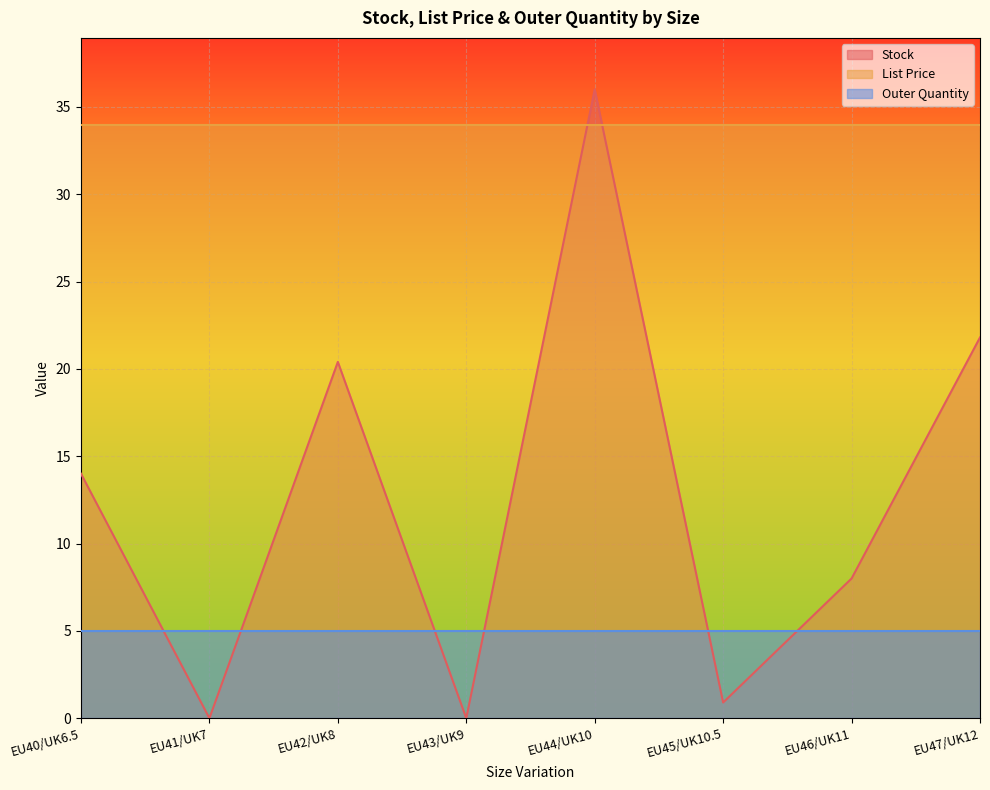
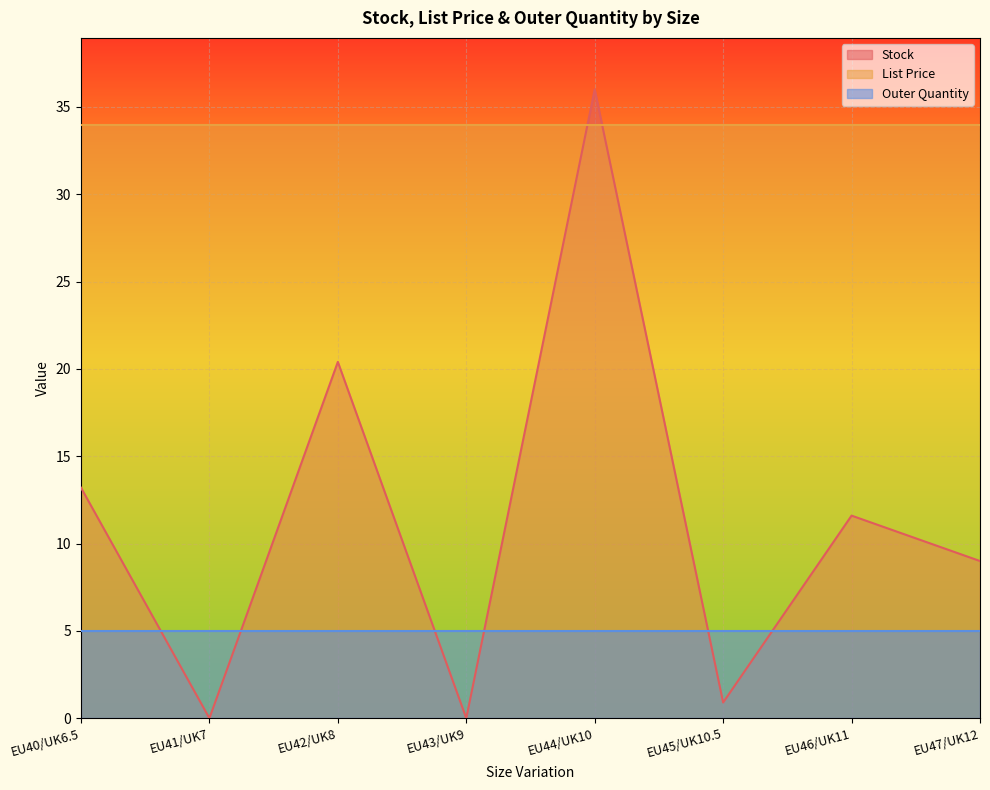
Stock, EU40/UK6.5: 14.0 -> 13.2
Stock, EU46/UK11: 8.0 -> 11.6
Stock, EU47/UK12: 21.8 -> 9.0
